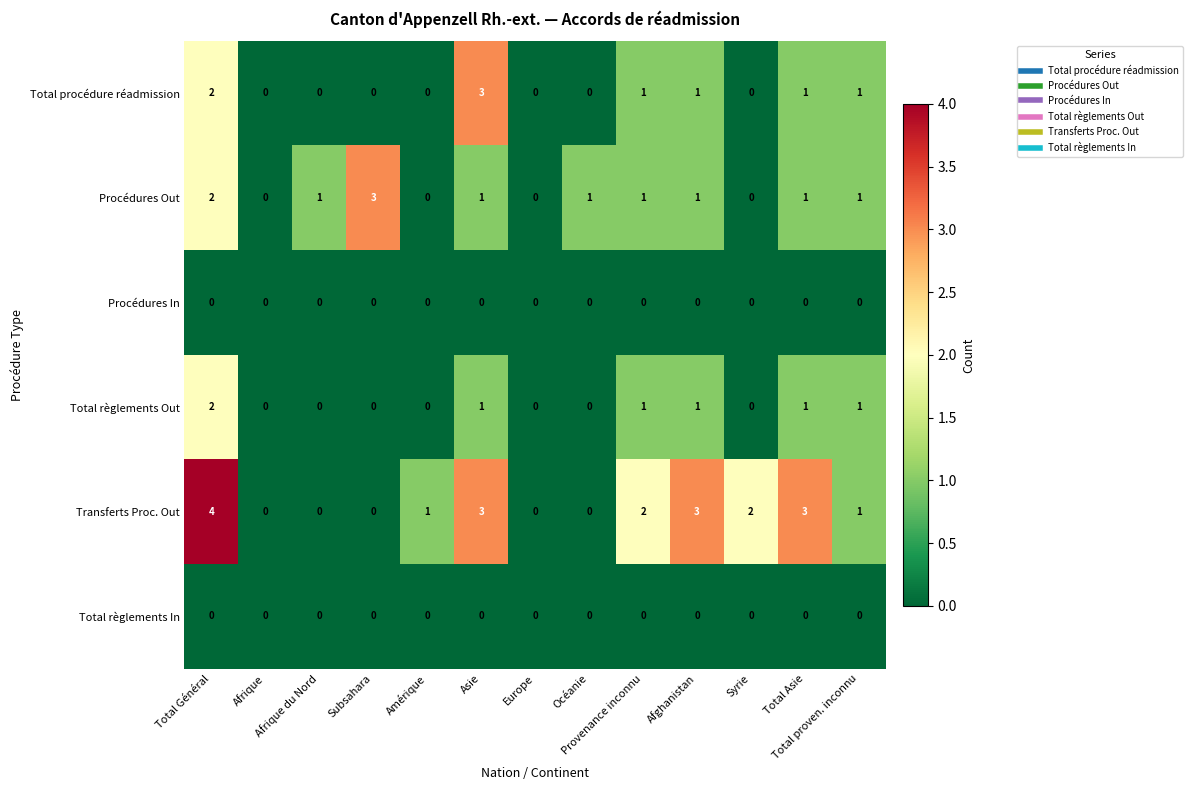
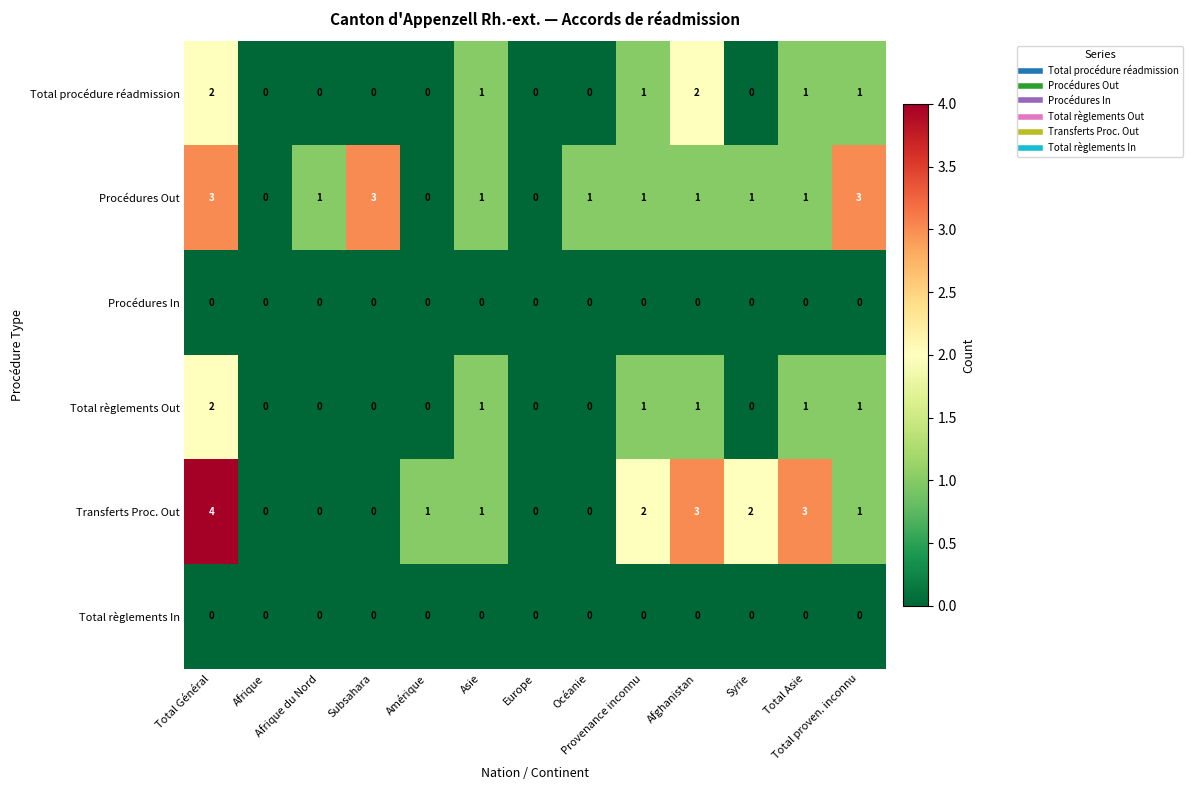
Total procédure réadmission, Asie: 3 -> 1
Total procédure réadmission, Afghanistan: 1 -> 2
Procédures Out, Total Général: 2 -> 3
Procédures Out, Syrie: 0 -> 1
Procédures Out, Total proven. inconnu: 1 -> 3
Transferts Proc. Out, Asie: 3 -> 1
